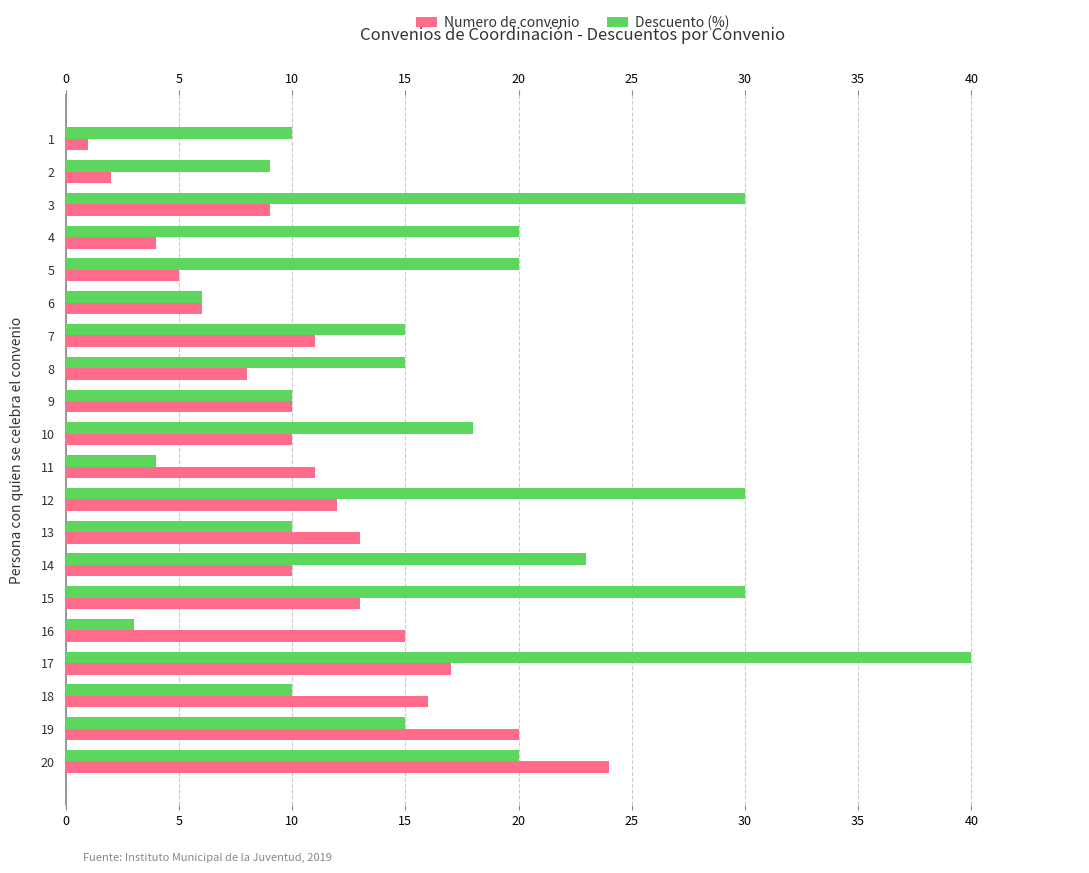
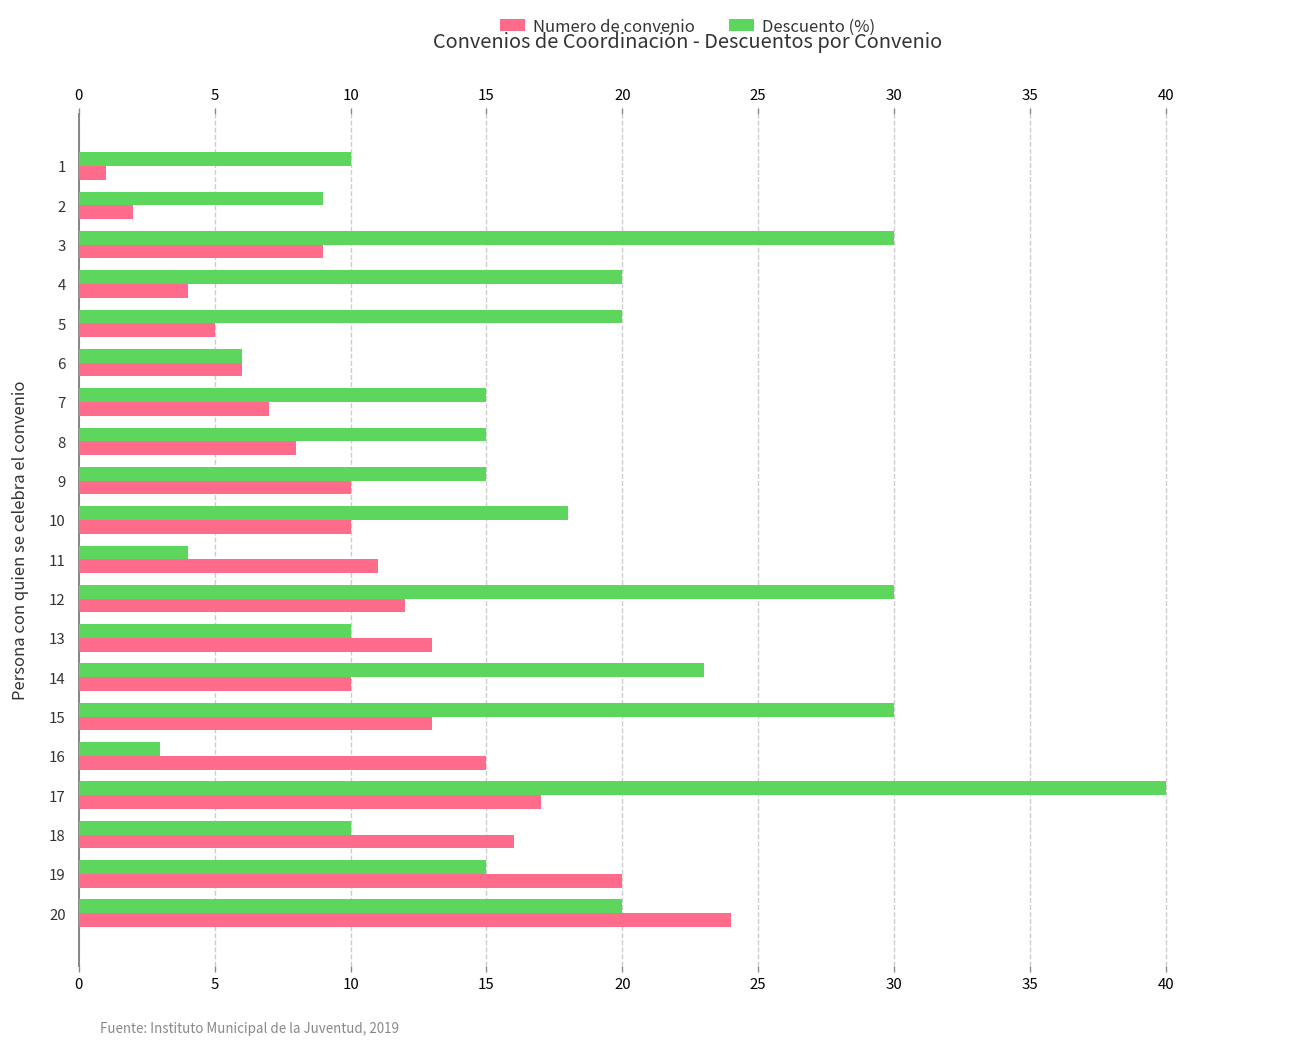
Numero de convenio, 7: 11 -> 7
Descuento (%), 9: 10 -> 15
